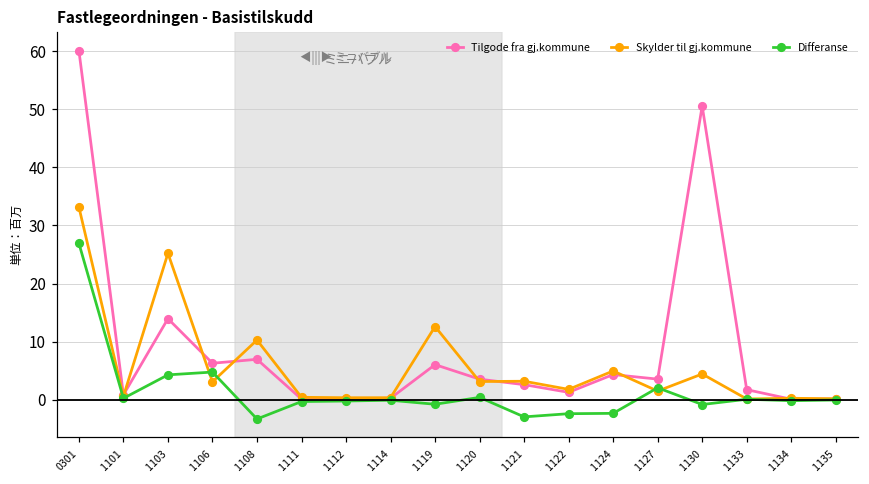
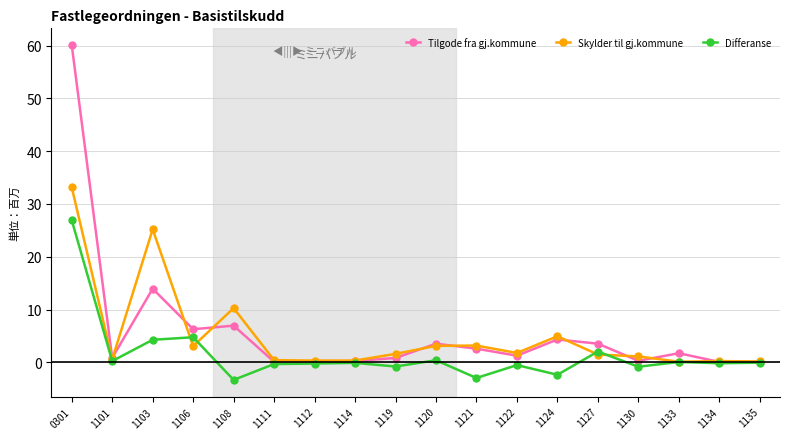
Tilgode fra gj.kommune, 1119: 6 -> 1
Skylder til gj.kommune, 1119: 13 -> 2
Differanse, 1122: -2 -> -1
Tilgode fra gj.kommune, 1130: 51 -> 0
Skylder til gj.kommune, 1130: 4 -> 1
